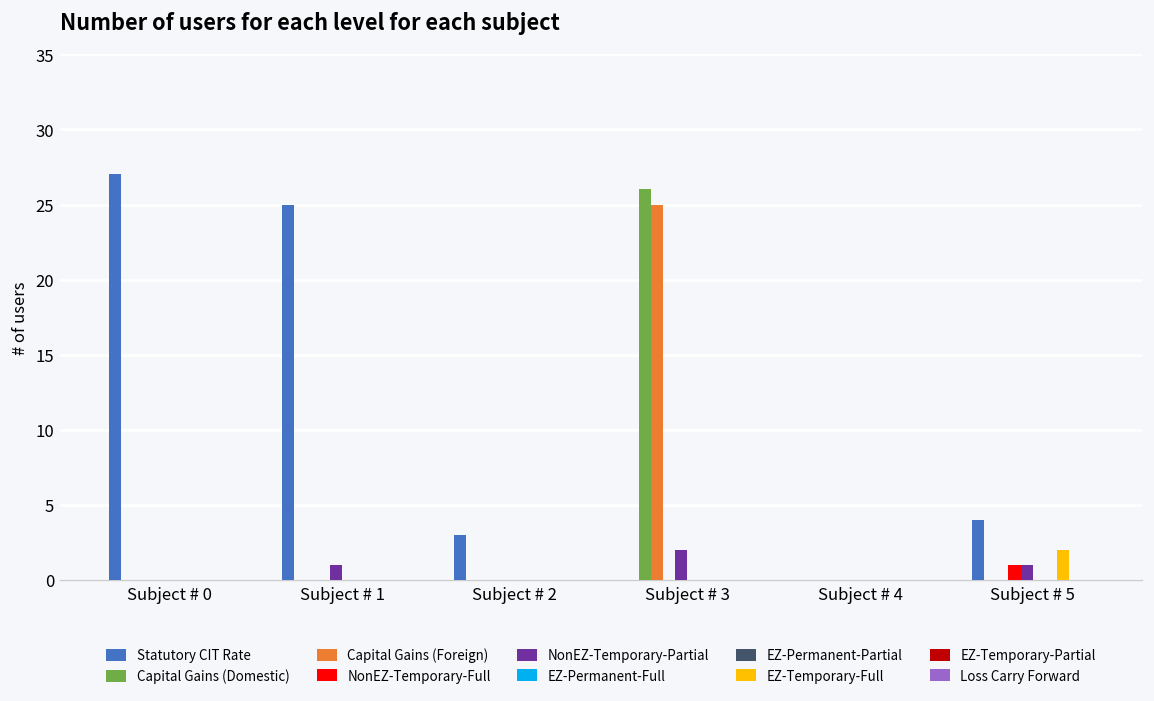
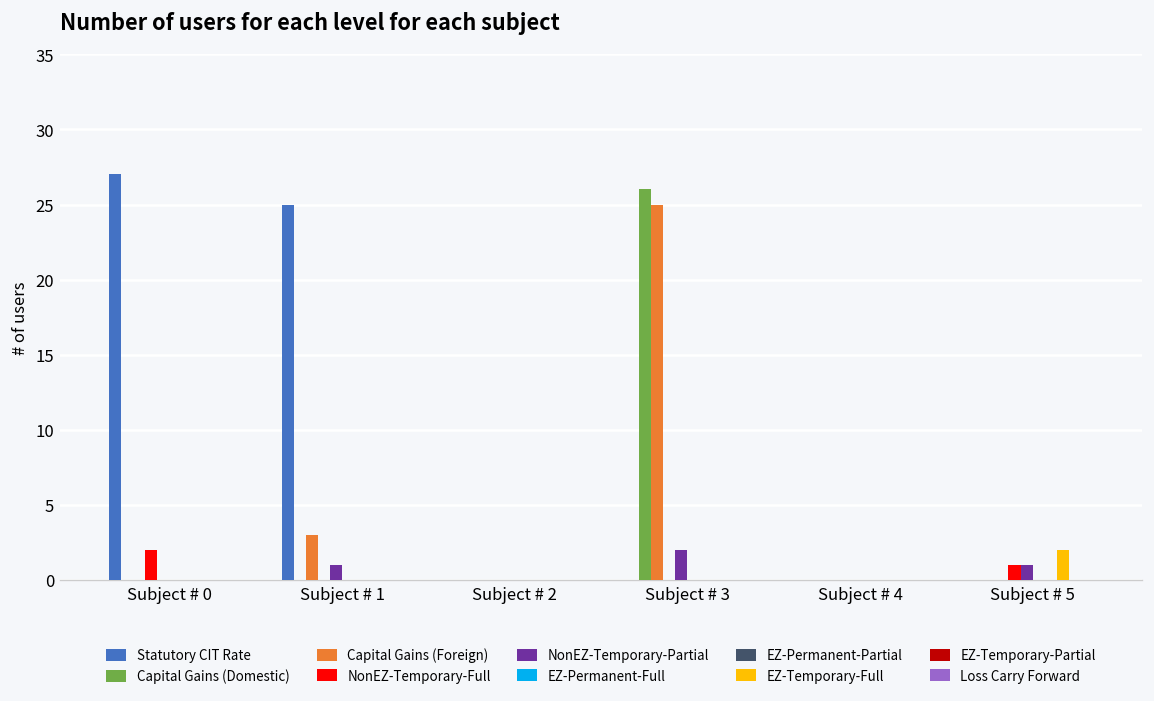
NonEZ-Temporary-Full, Subject # 0: 0 -> 2
Capital Gains (Foreign), Subject # 1: 0 -> 3
Statutory CIT Rate, Subject # 2: 3 -> 0
Statutory CIT Rate, Subject # 5: 4 -> 0
